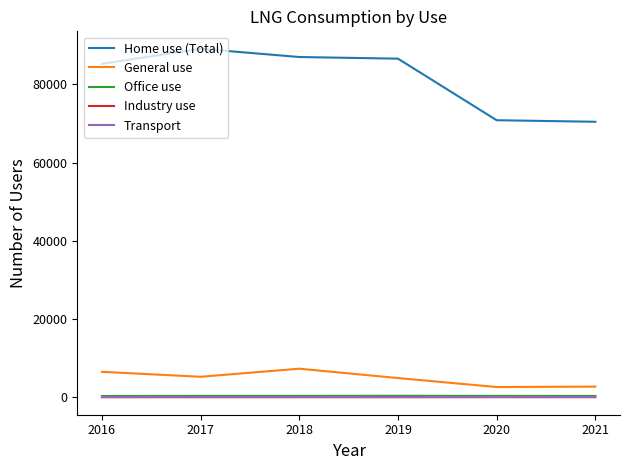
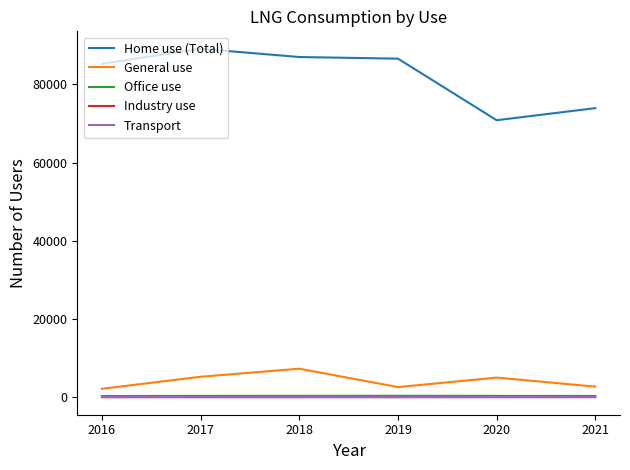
General use, 2016: 7000 -> 2000
General use, 2019: 5000 -> 3000
General use, 2020: 3000 -> 5000
Home use (Total), 2021: 70000 -> 74000
